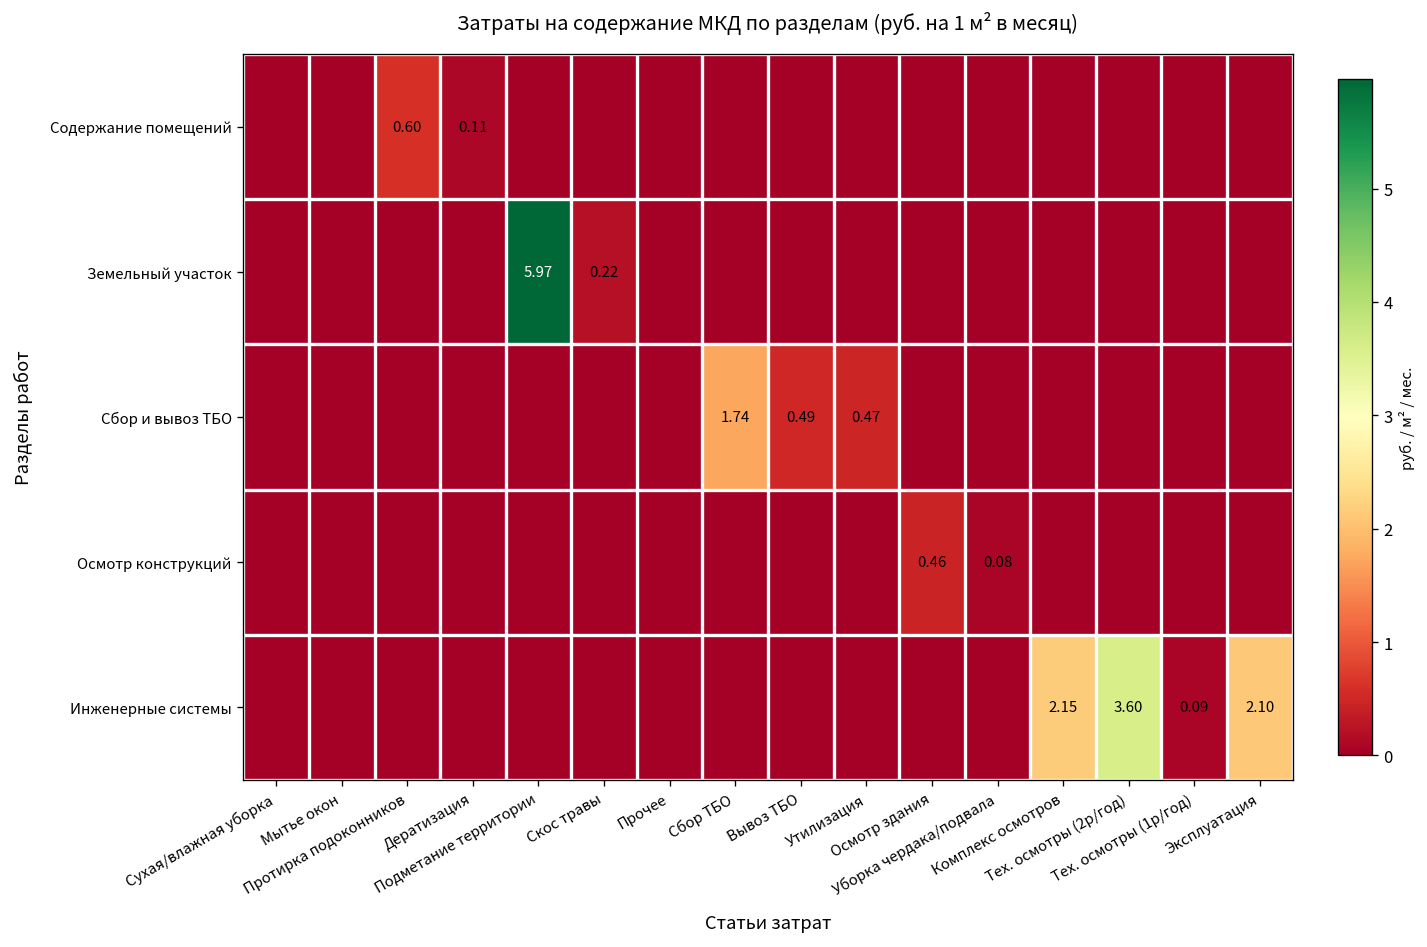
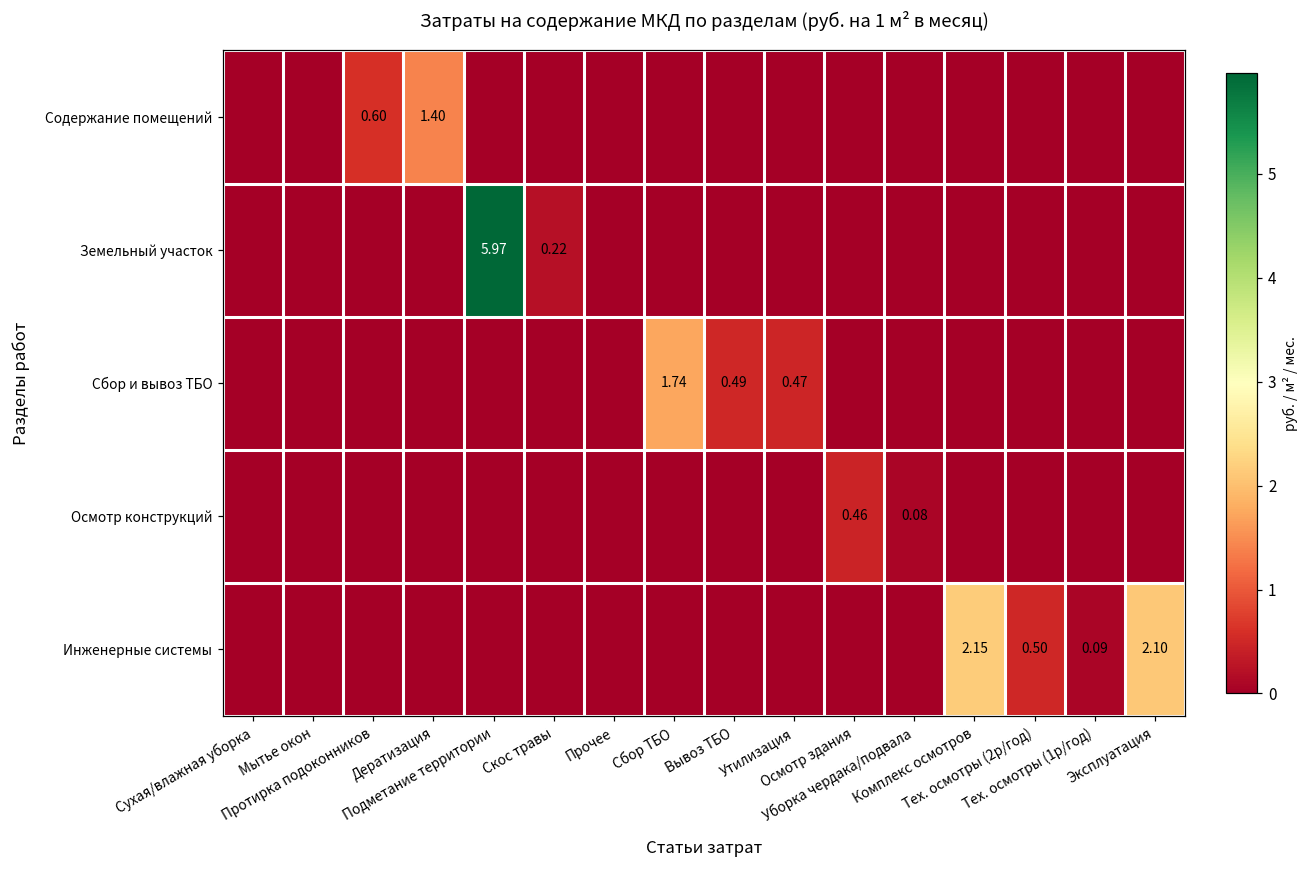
Содержание помещений, Дератизация: 0.11 -> 1.40
Инженерные системы, Тех. осмотры (2р/год): 3.60 -> 0.50
